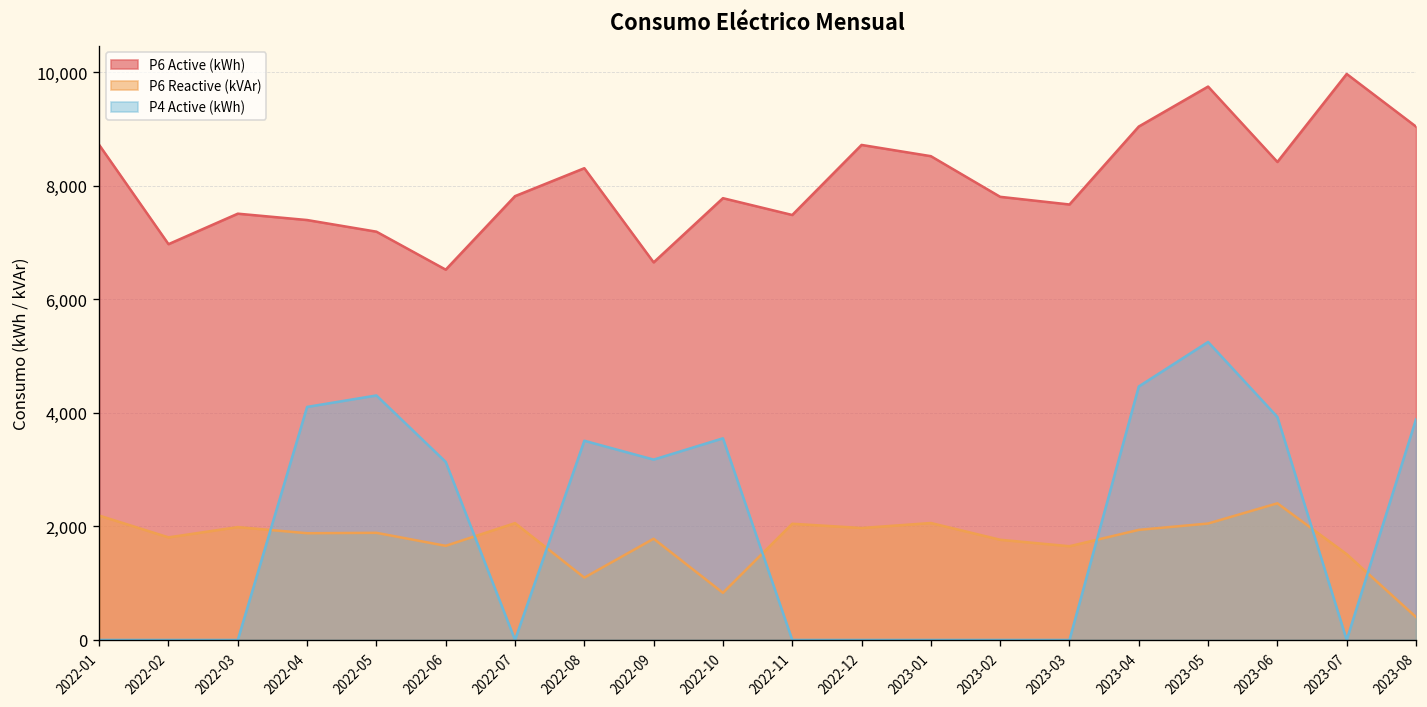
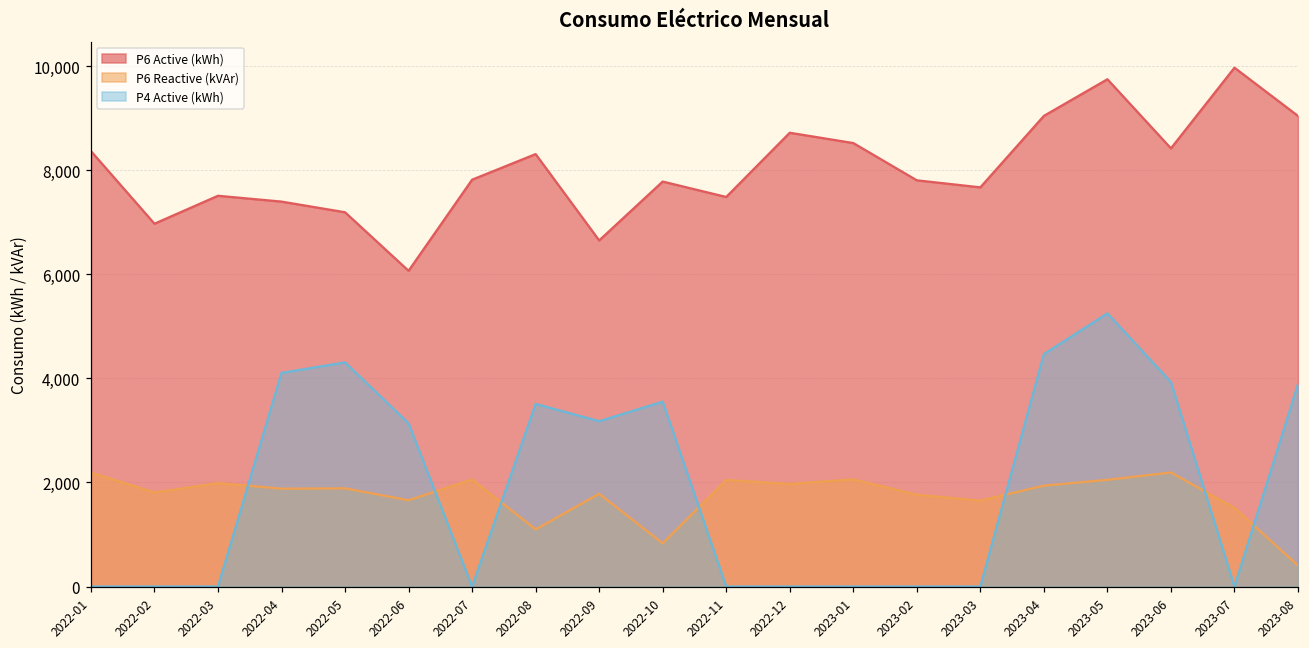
P6 Active (kWh), 2022-01: 8,700 -> 8,400
P6 Active (kWh), 2022-06: 6,500 -> 6,100
P6 Reactive (kVAr), 2023-06: 2,400 -> 2,200
